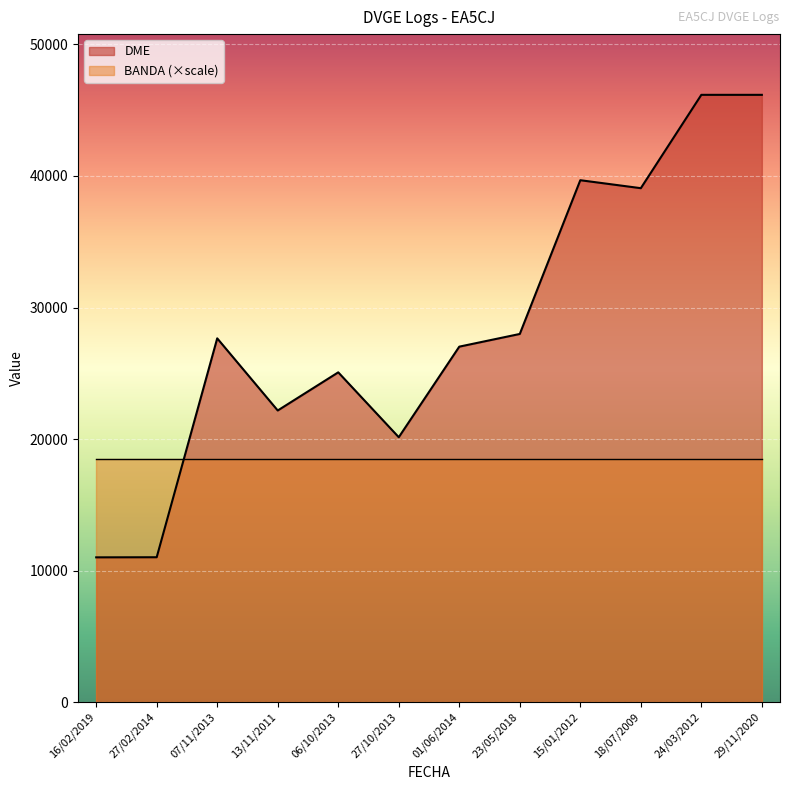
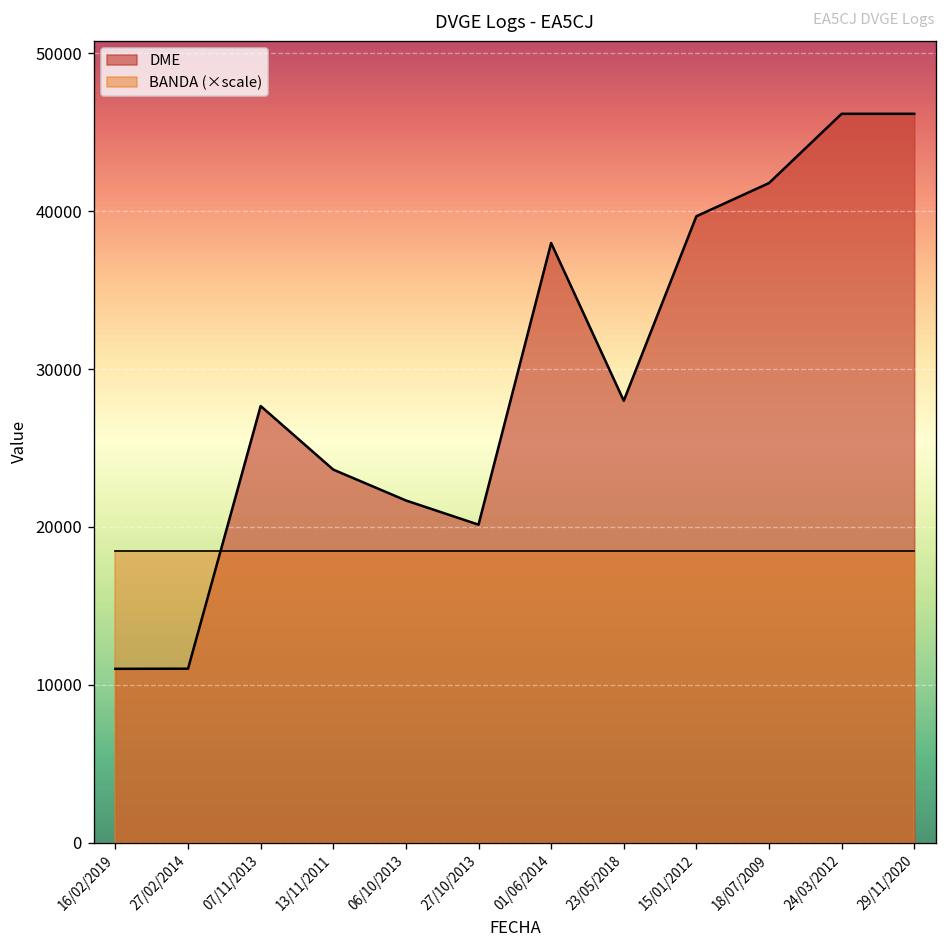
DME, 13/11/2011: 22200 -> 23600
DME, 06/10/2013: 25100 -> 21700
DME, 01/06/2014: 27000 -> 38000
DME, 18/07/2009: 39100 -> 41800
